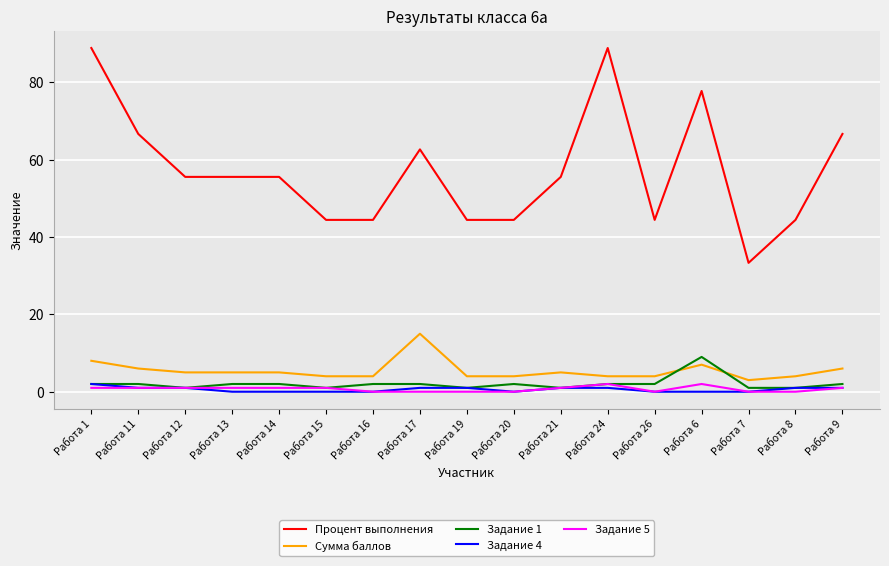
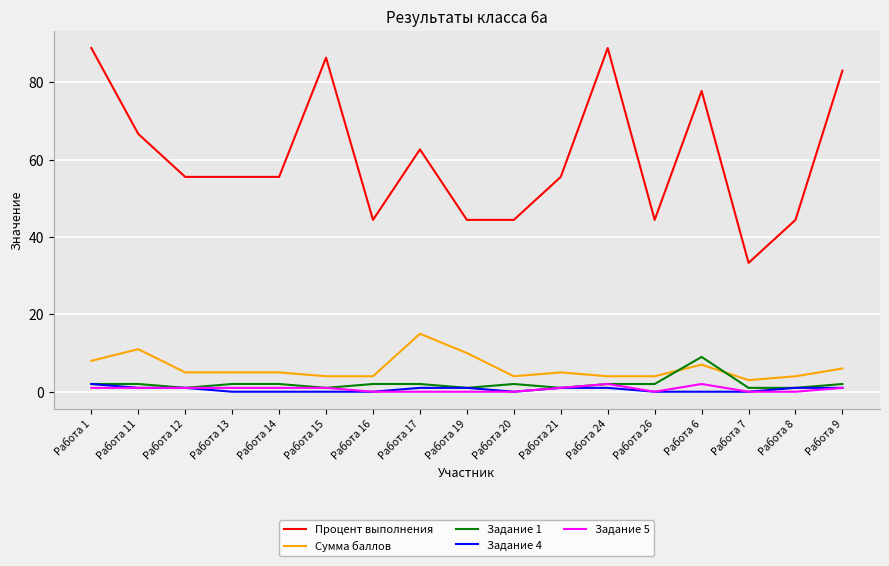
Сумма баллов, Работа 11: 6 -> 11
Процент выполнения, Работа 15: 44 -> 86
Сумма баллов, Работа 19: 4 -> 10
Процент выполнения, Работа 9: 67 -> 83
